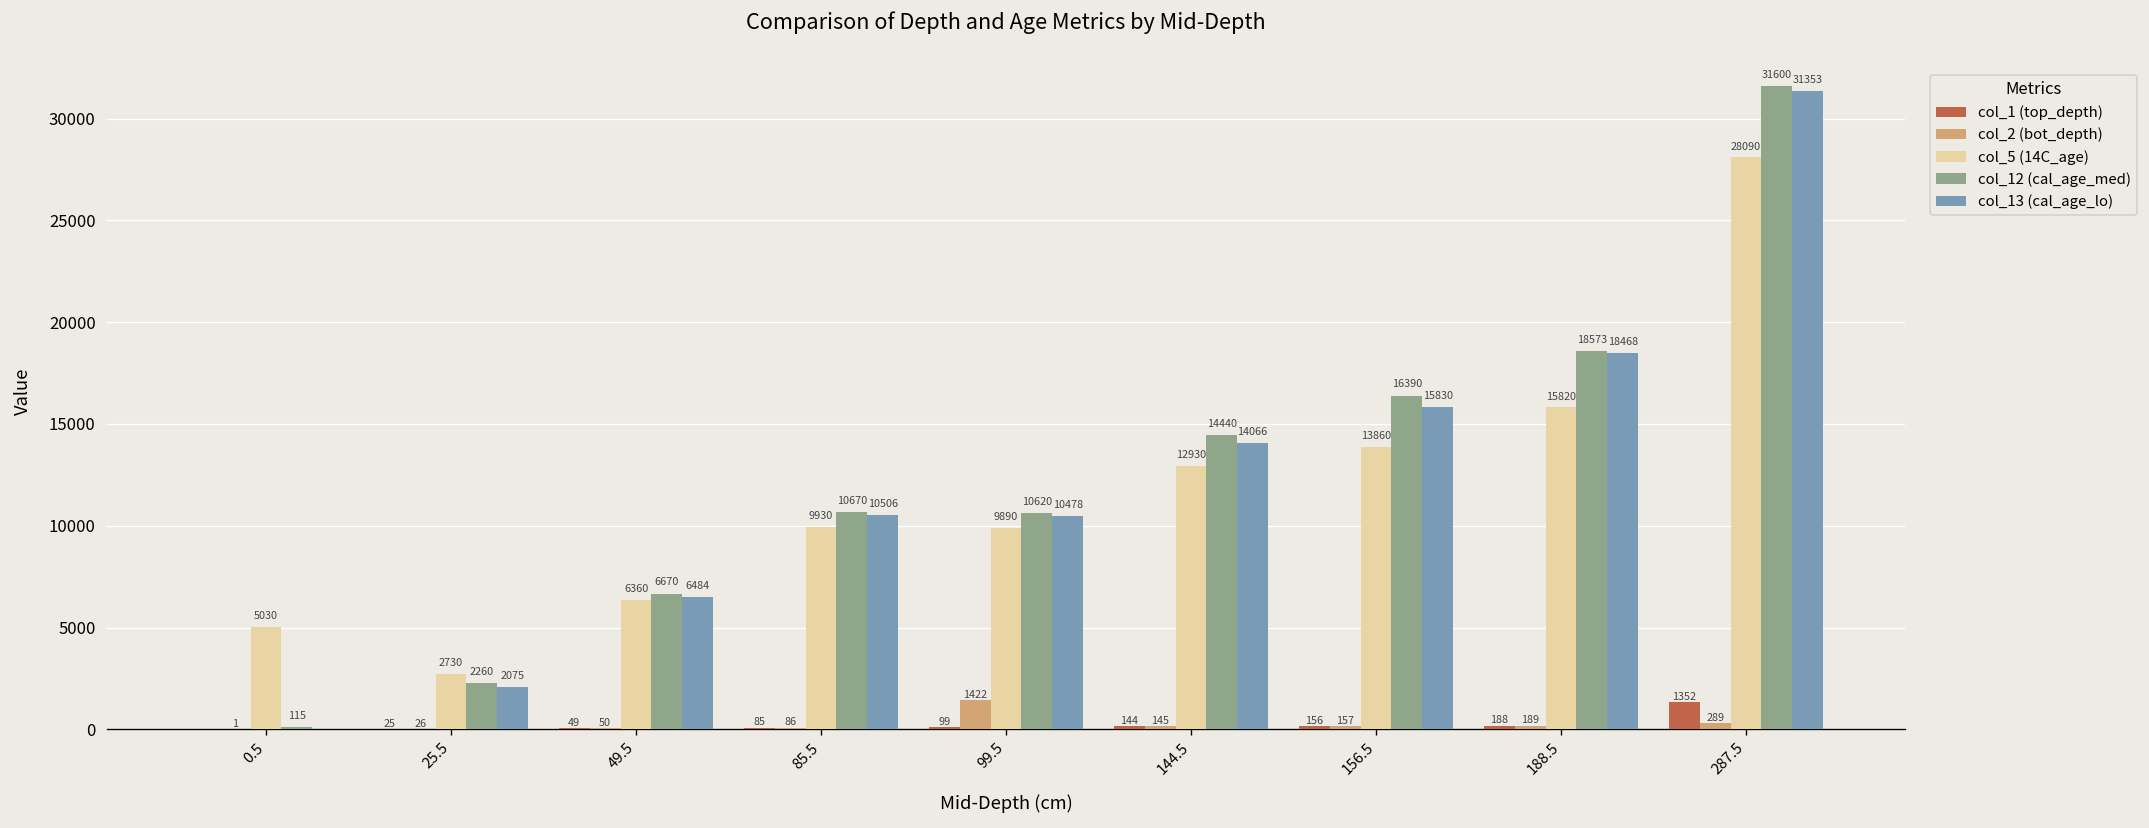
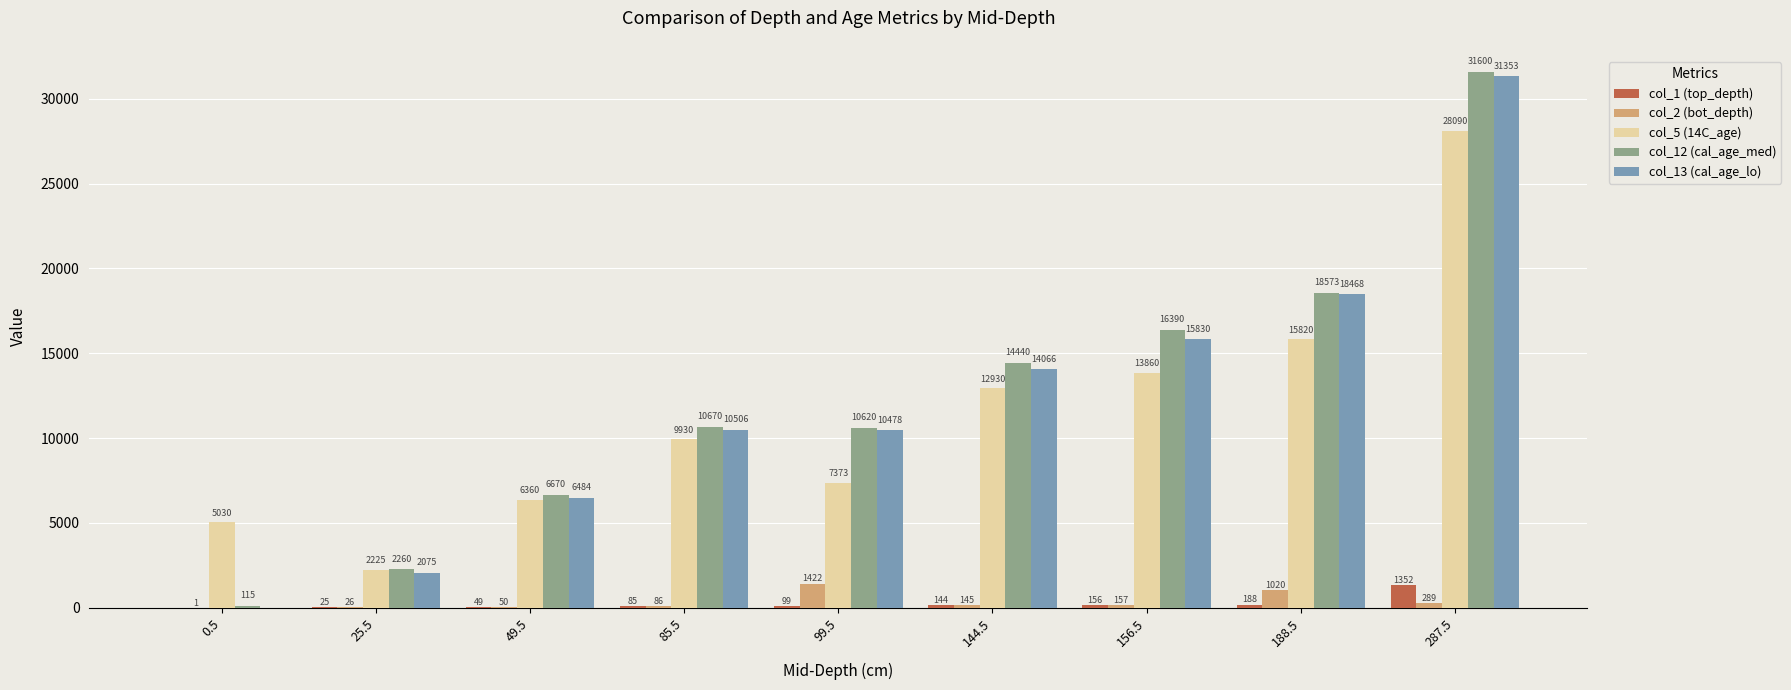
col_5 (14C_age), 25.5: 2730 -> 2225
col_5 (14C_age), 99.5: 9890 -> 7373
col_2 (bot_depth), 188.5: 189 -> 1020
